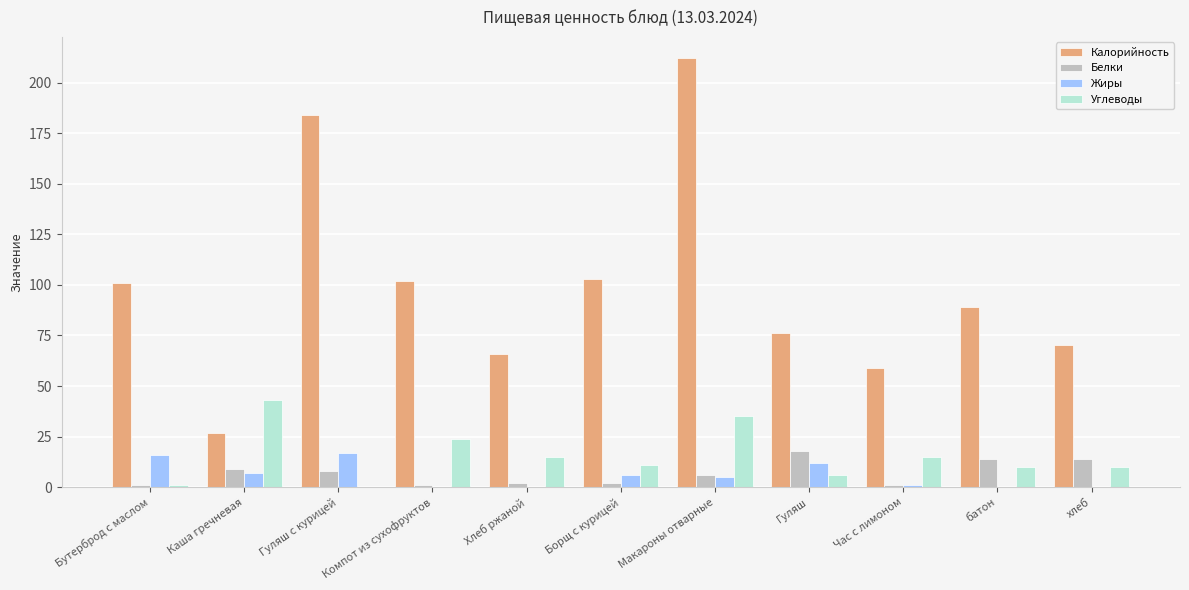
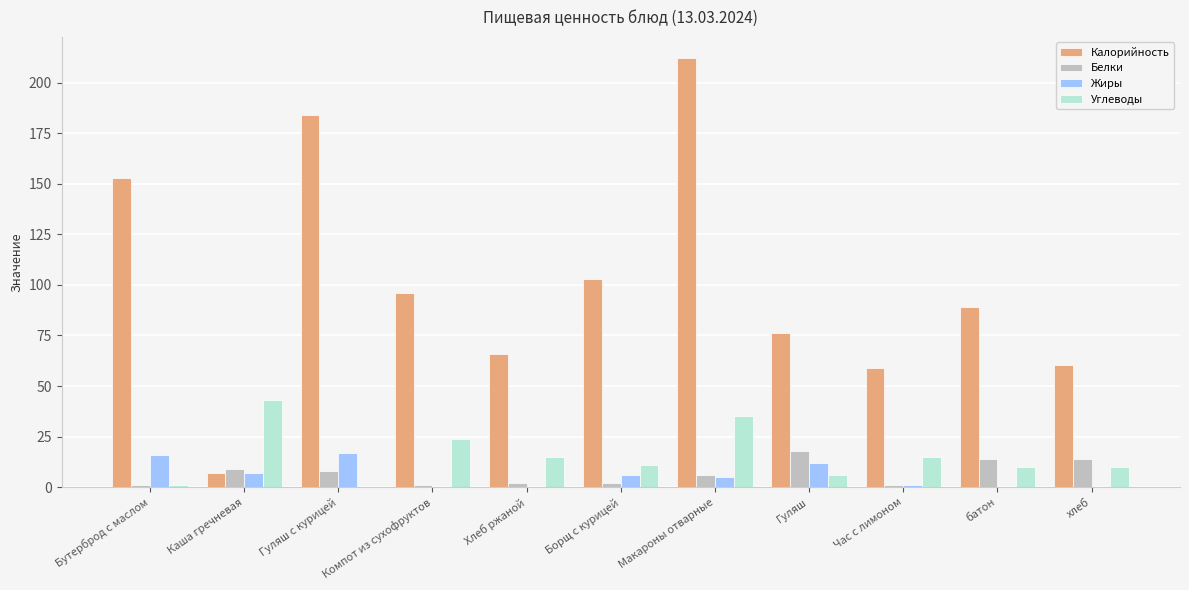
Калорийность, Бутерброд с маслом: 101 -> 153
Калорийность, Каша гречневая: 27 -> 7
Калорийность, Компот из сухофруктов: 102 -> 96
Калорийность, хлеб: 71 -> 61
